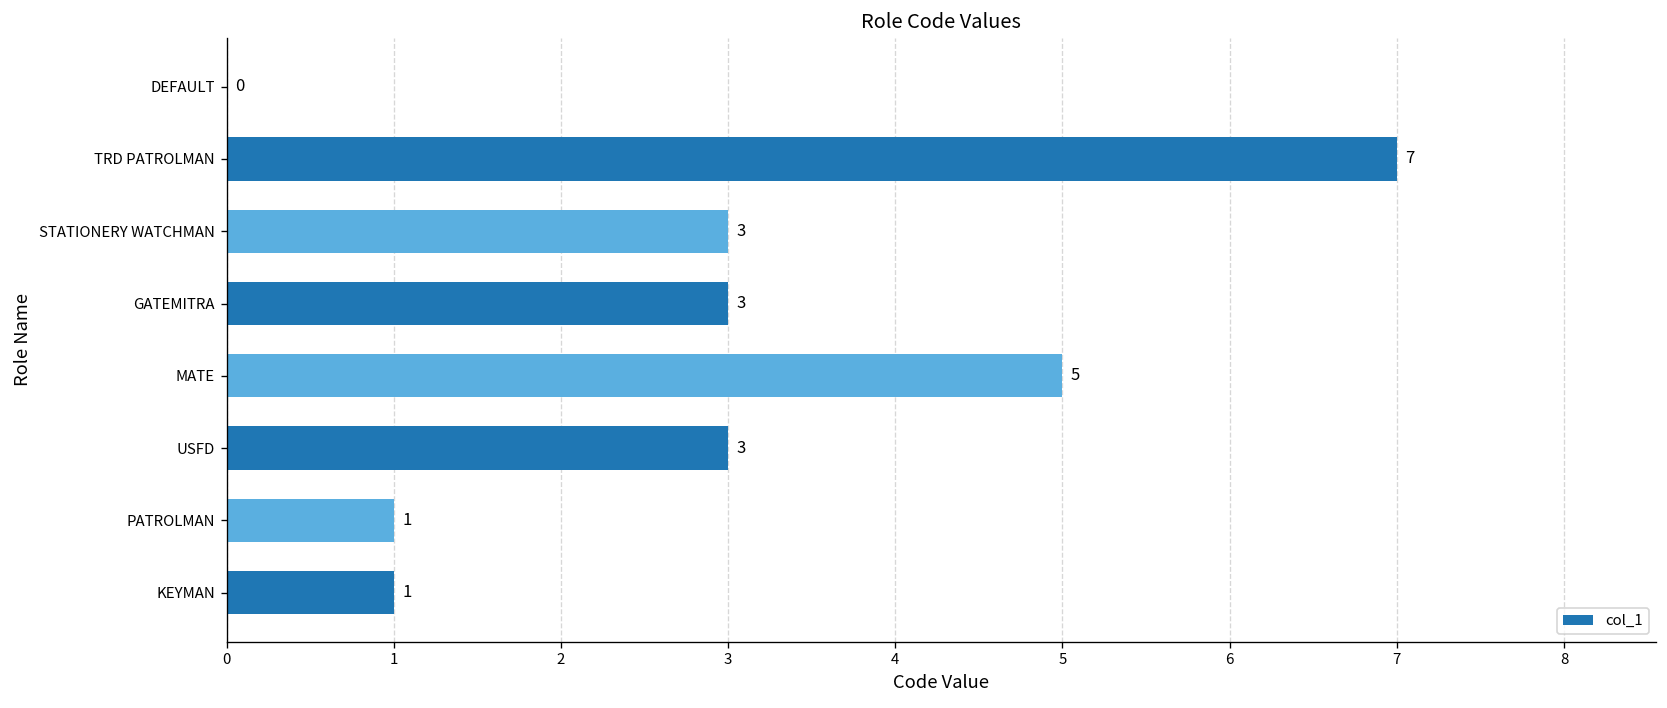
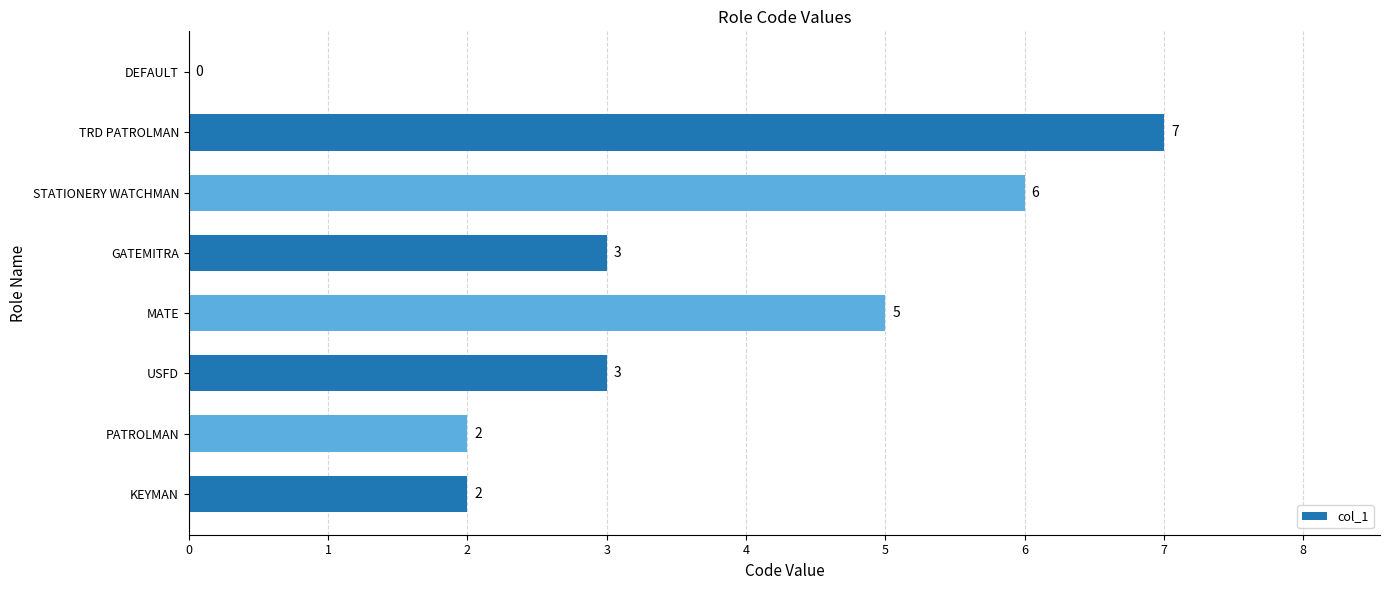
STATIONERY WATCHMAN: 3 -> 6
PATROLMAN: 1 -> 2
KEYMAN: 1 -> 2
